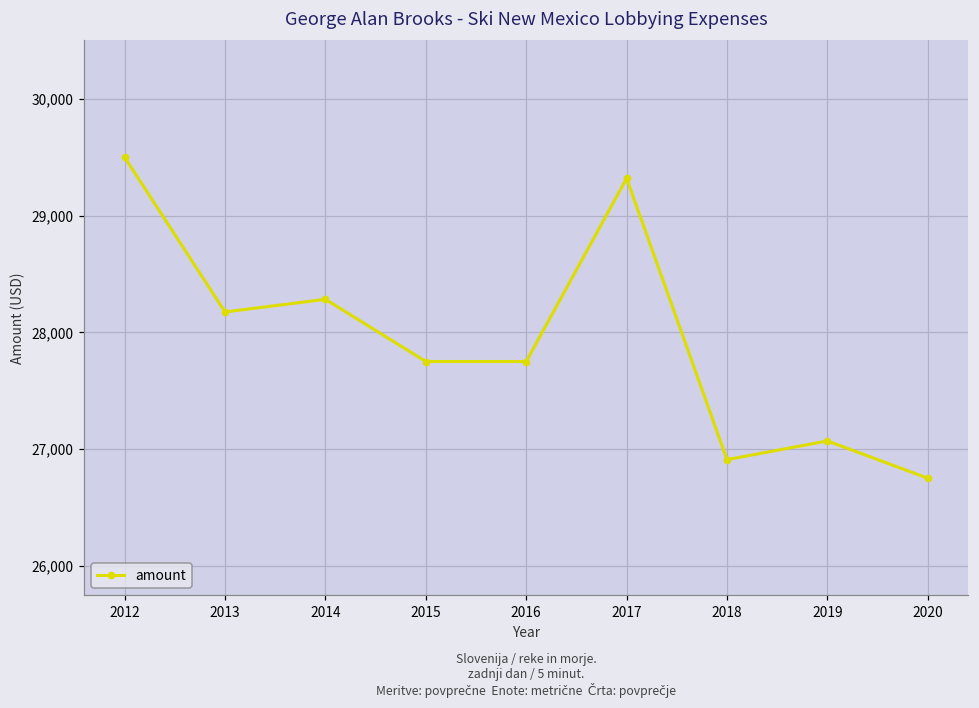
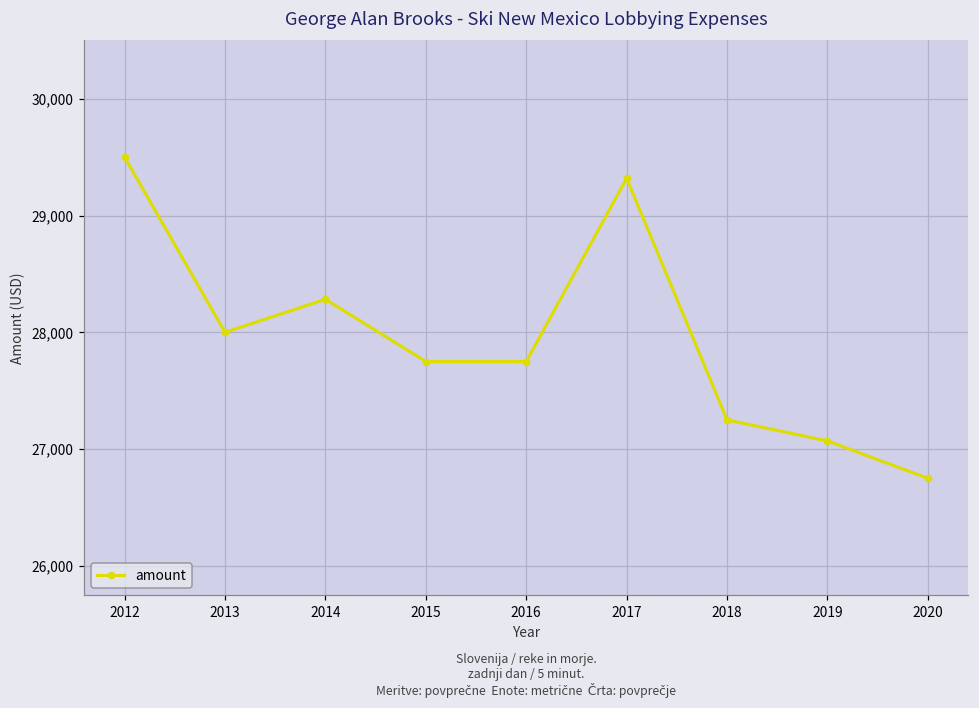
2013: 28,170 -> 28,000
2018: 26,910 -> 27,250
